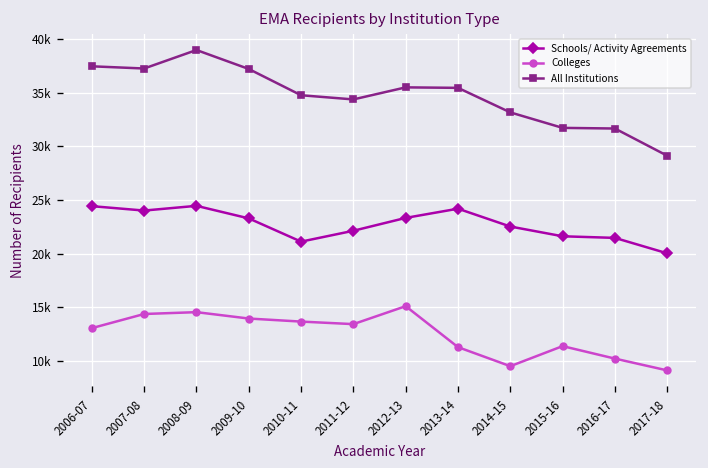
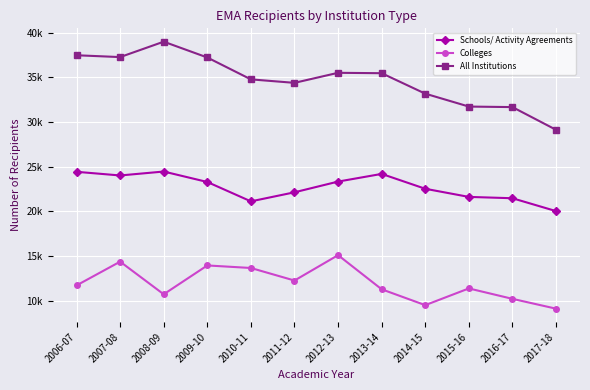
Colleges, 2006-07: 13000 -> 12000
Colleges, 2008-09: 15000 -> 11000
Colleges, 2011-12: 13000 -> 12000
